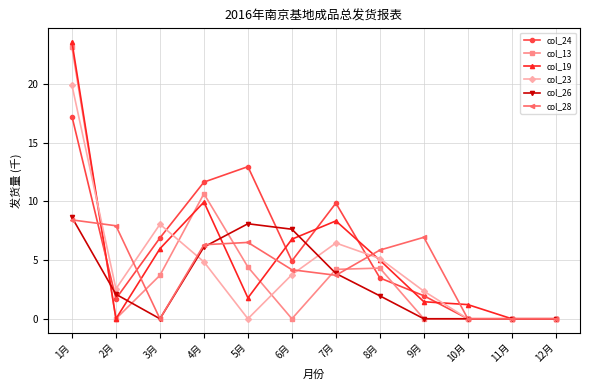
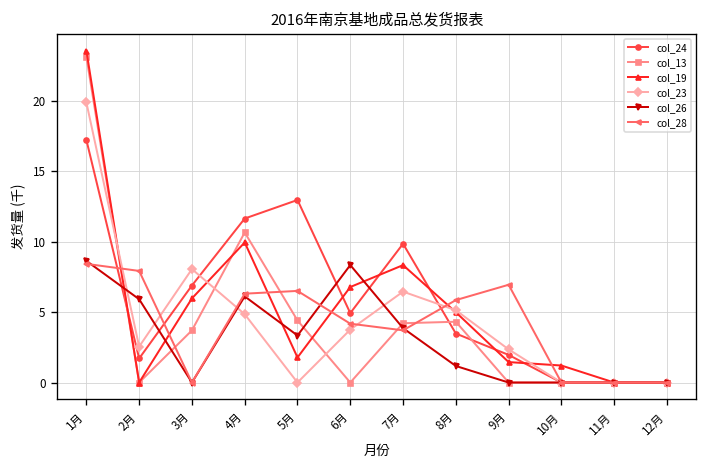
col_26, 2月: 2.1 -> 5.9
col_26, 5月: 8.1 -> 3.3
col_26, 6月: 7.6 -> 8.3
col_26, 8月: 2.0 -> 1.2
